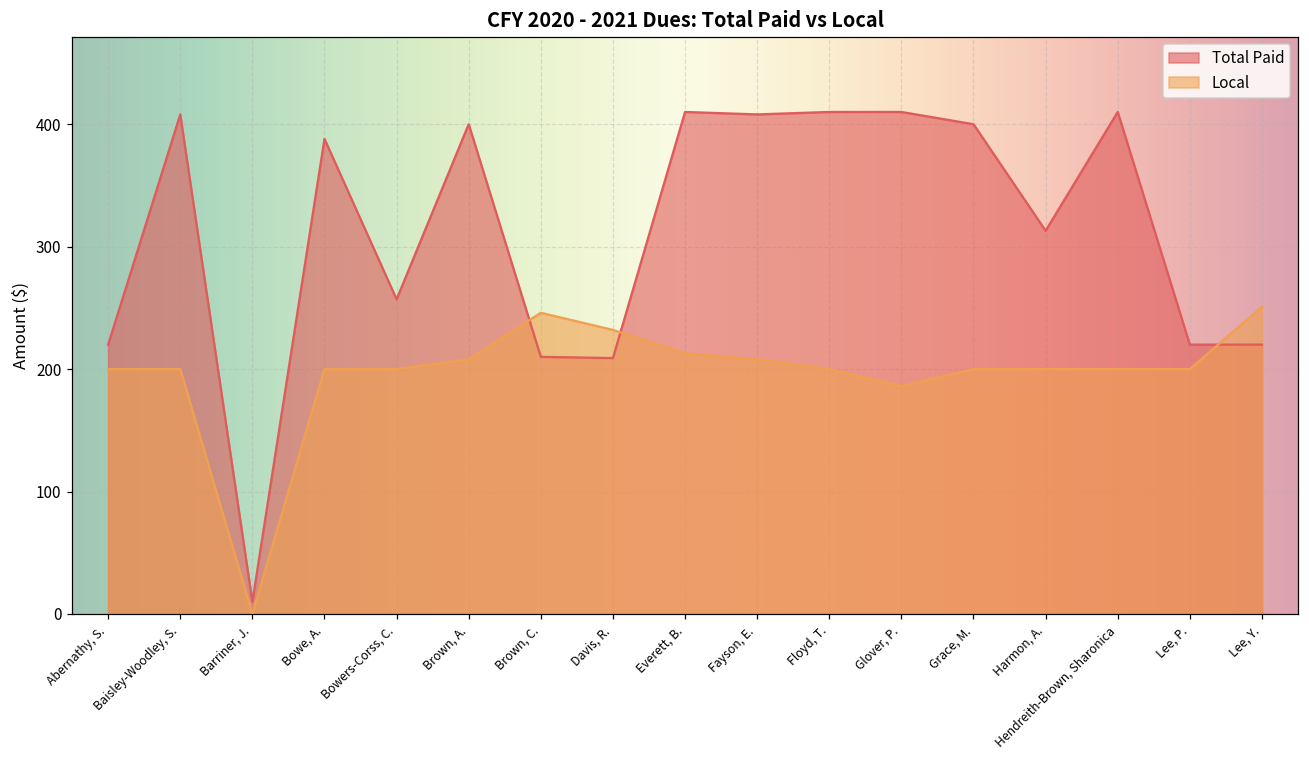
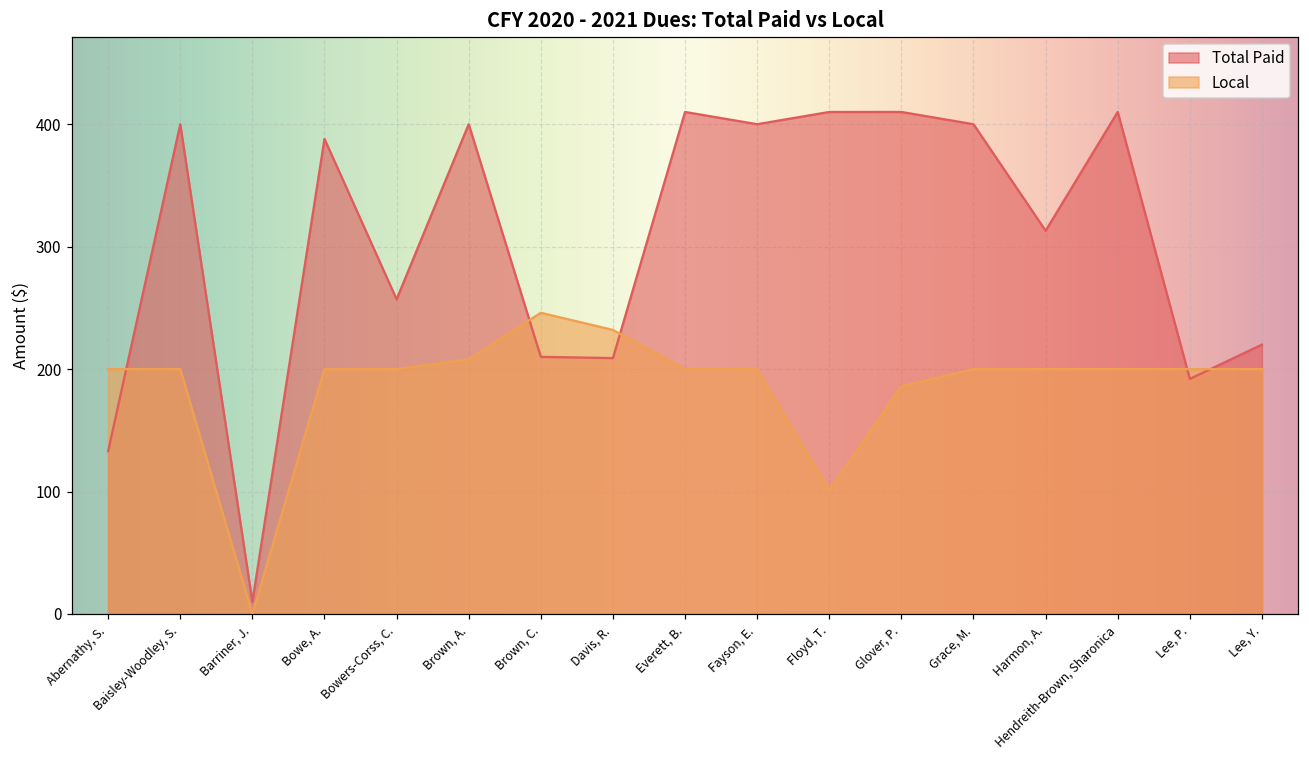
Total Paid, Abernathy, S.: 220 -> 133
Total Paid, Baisley-Woodley, S.: 408 -> 400
Local, Everett, B.: 213 -> 200
Total Paid, Fayson, E.: 408 -> 400
Local, Fayson, E.: 208 -> 200
Local, Floyd, T.: 200 -> 101
Total Paid, Lee, P.: 220 -> 192
Local, Lee, Y.: 251 -> 200
